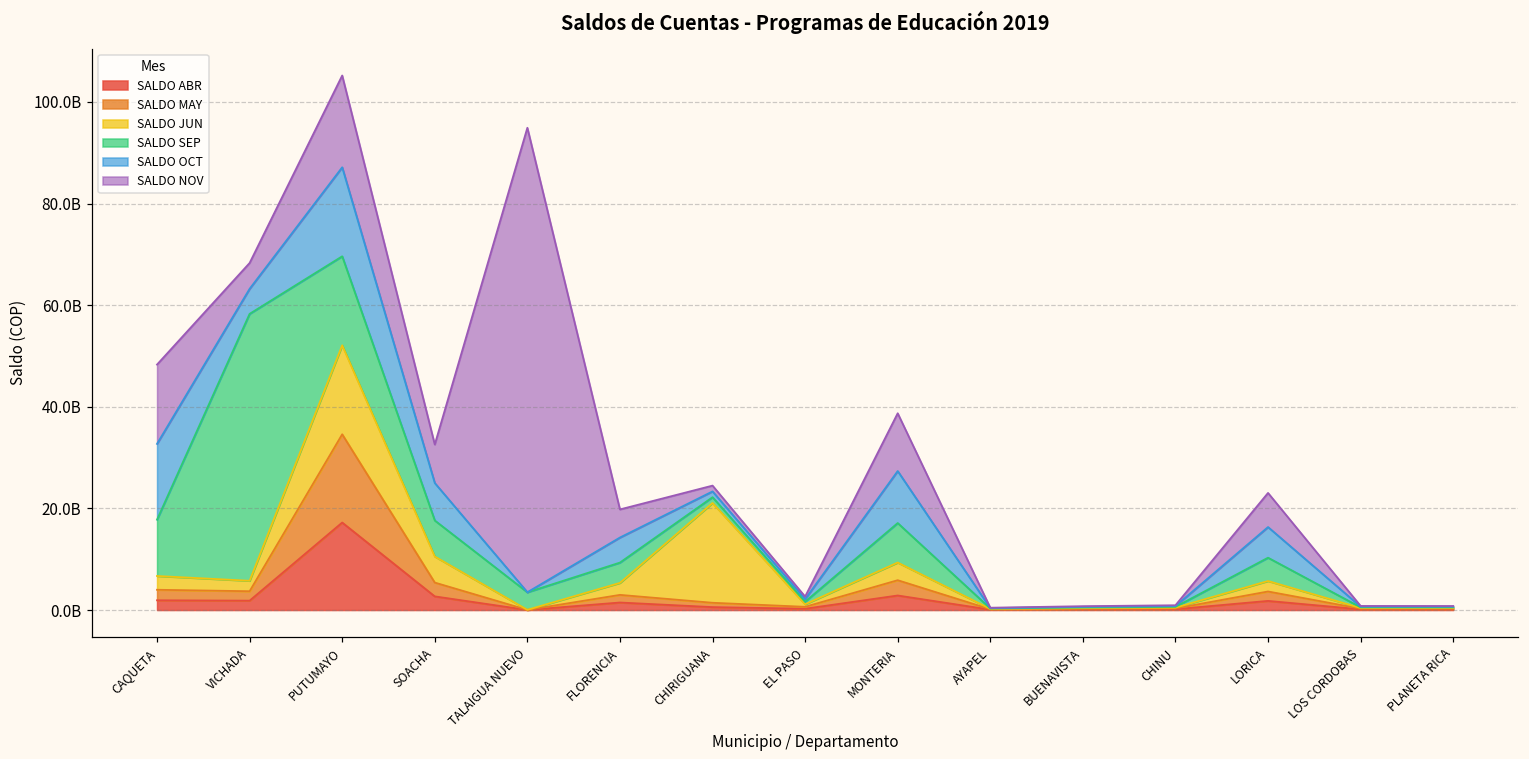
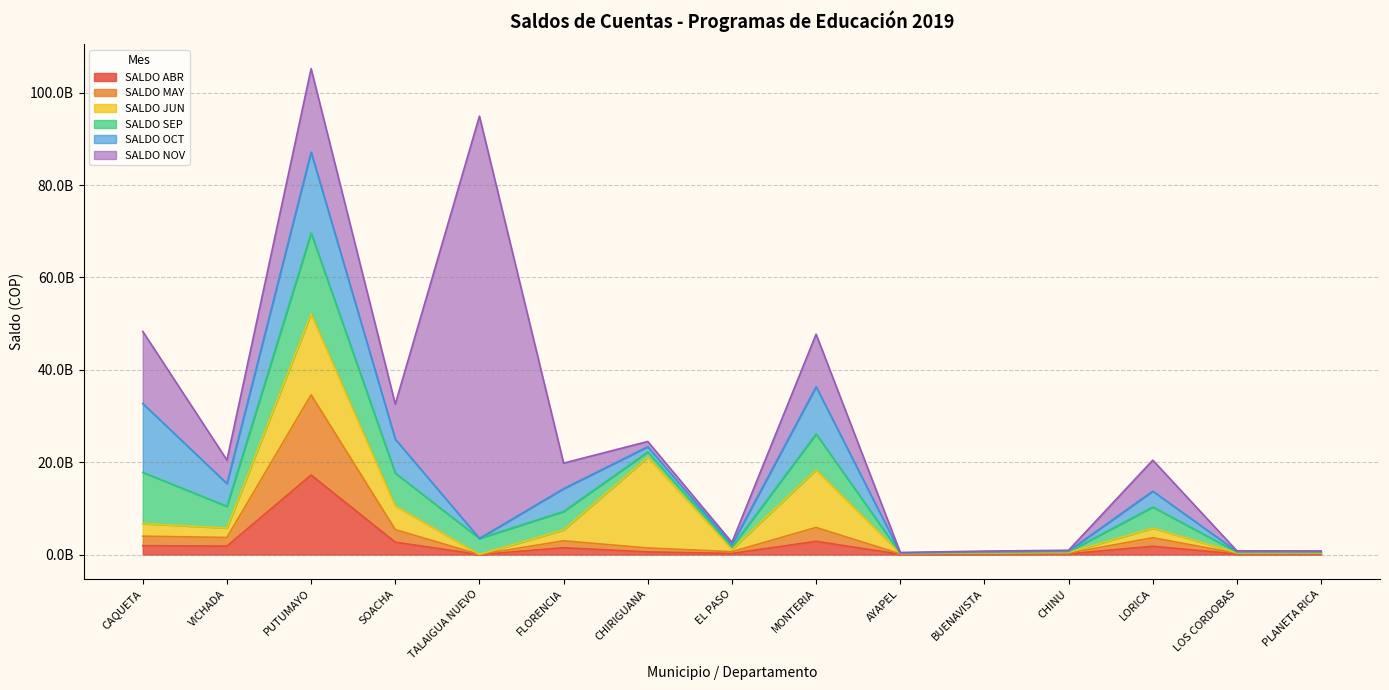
SALDO SEP, VICHADA: 53000000000 -> 5000000000
SALDO JUN, MONTERIA: 3000000000 -> 12000000000
SALDO OCT, LORICA: 6000000000 -> 3000000000
